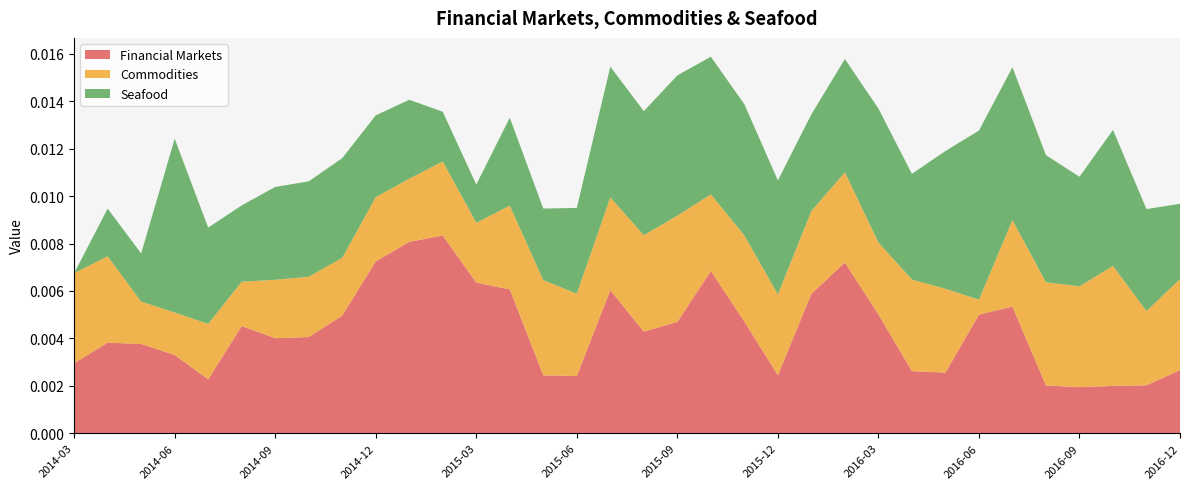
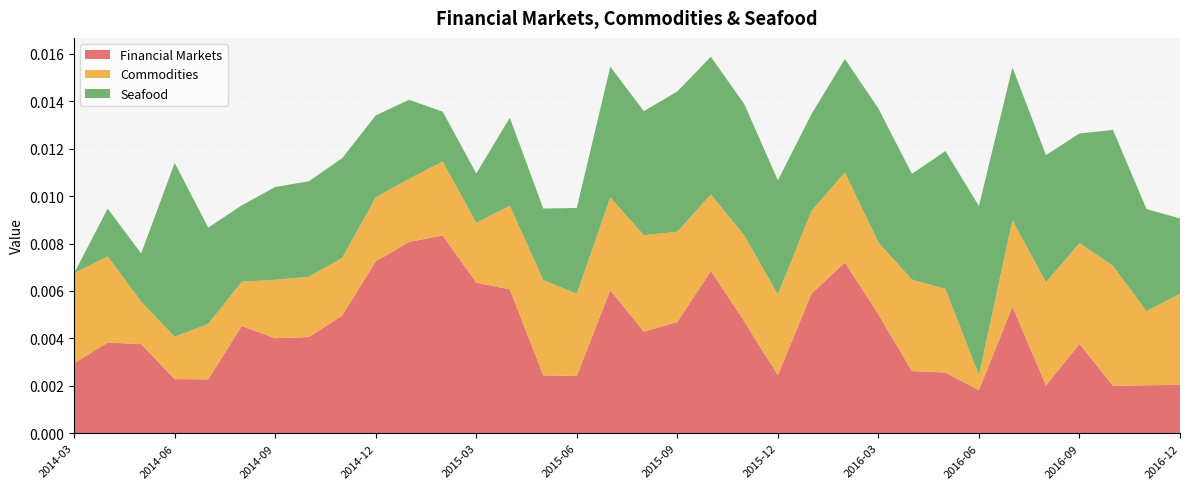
Financial Markets, 2014-06: 0.0033 -> 0.0023
Seafood, 2015-03: 0.0016 -> 0.0021
Commodities, 2015-09: 0.0045 -> 0.0038
Financial Markets, 2016-06: 0.0050 -> 0.0018
Financial Markets, 2016-09: 0.0019 -> 0.0038
Financial Markets, 2016-12: 0.0027 -> 0.0020
